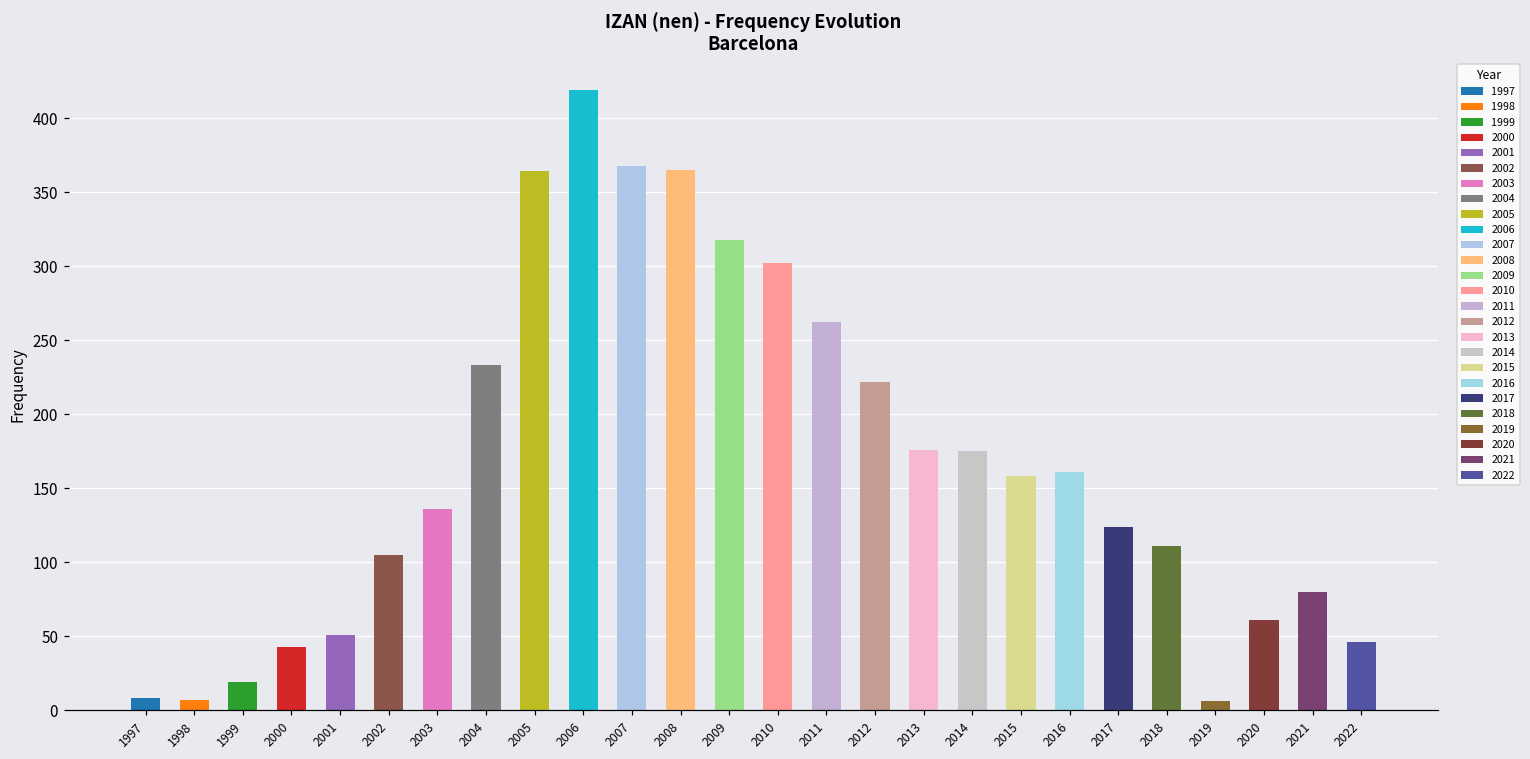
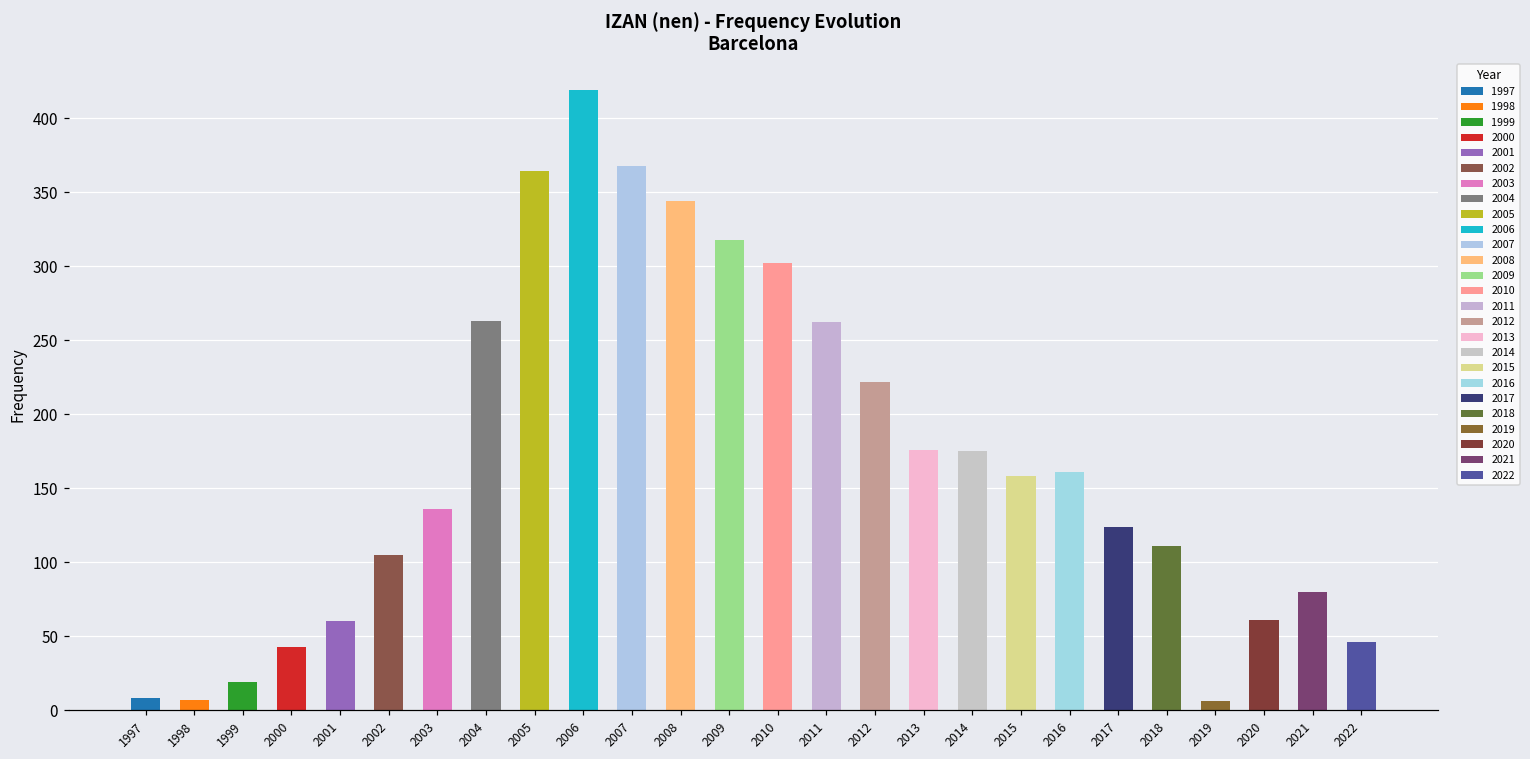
2001: 51 -> 60
2004: 233 -> 263
2008: 365 -> 344
